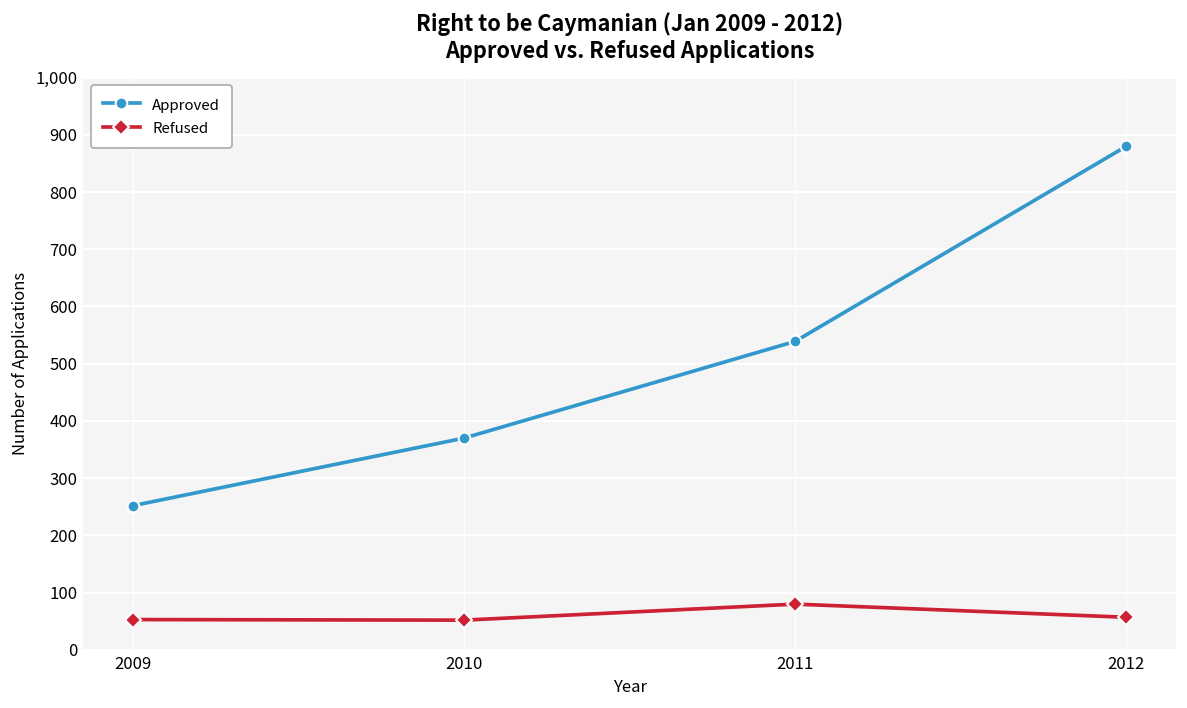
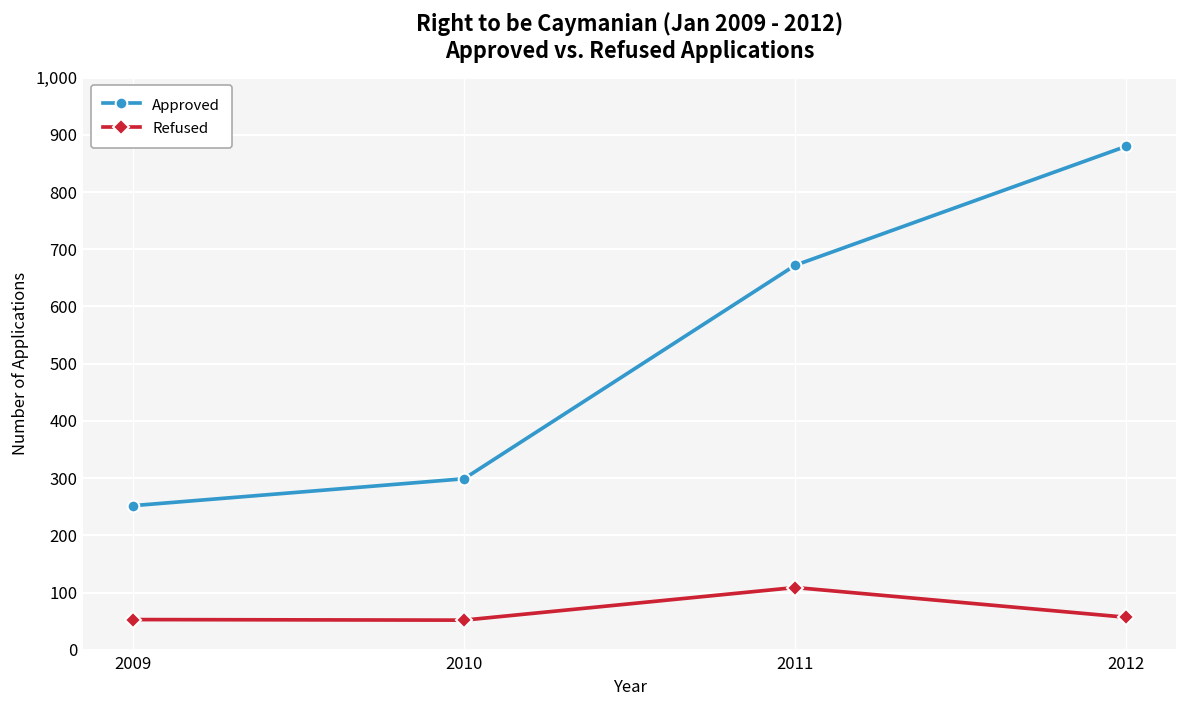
Approved, 2010: 370 -> 300
Approved, 2011: 540 -> 670
Refused, 2011: 80 -> 110
